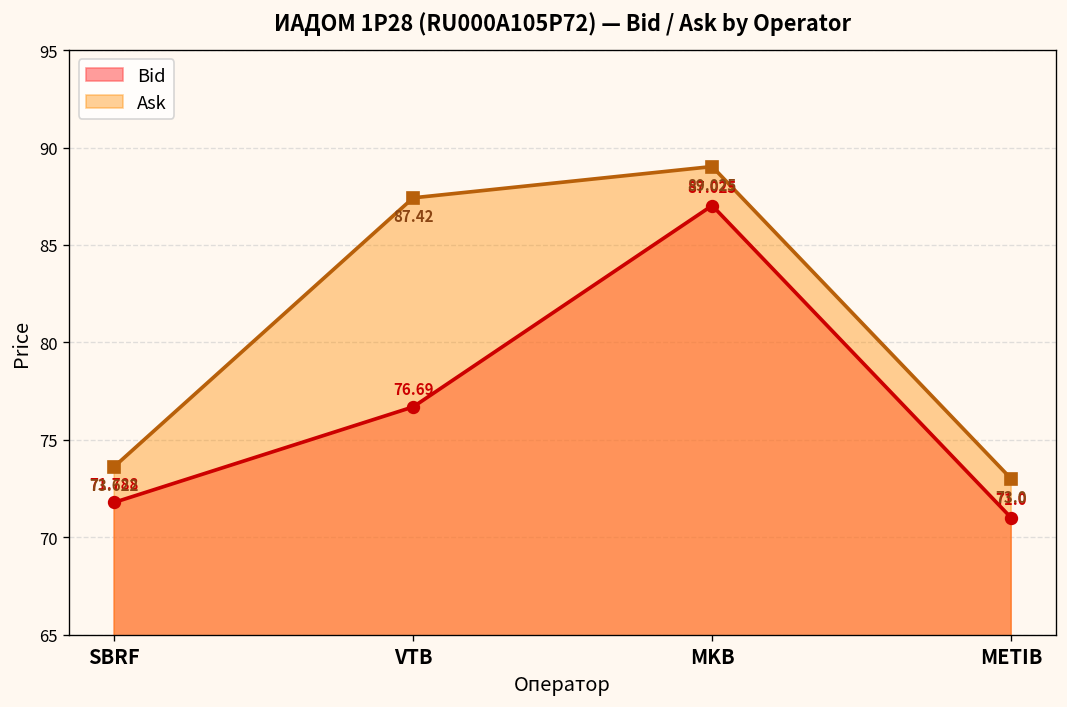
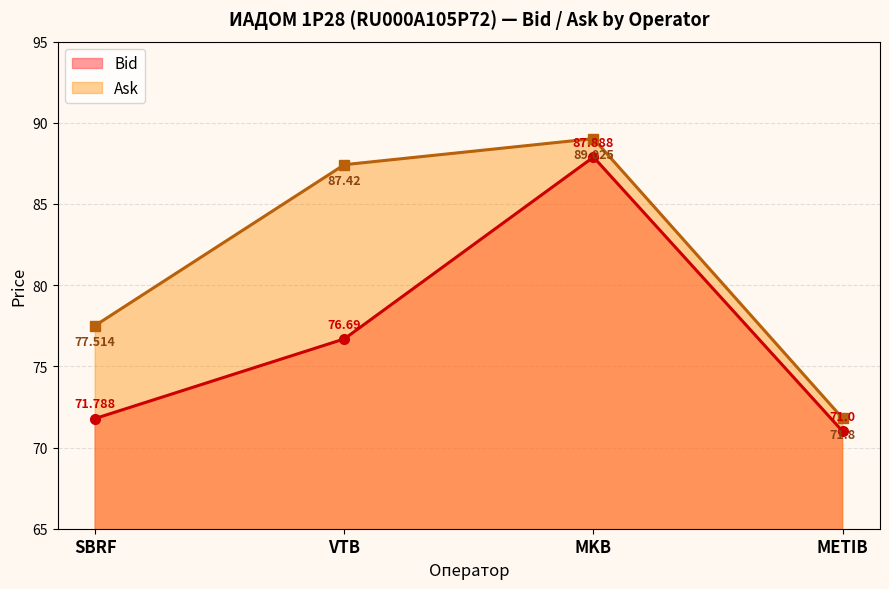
Ask, SBRF: 73.622 -> 77.514
Bid, MKB: 87.025 -> 87.888
Ask, METIB: 73.0 -> 71.8
